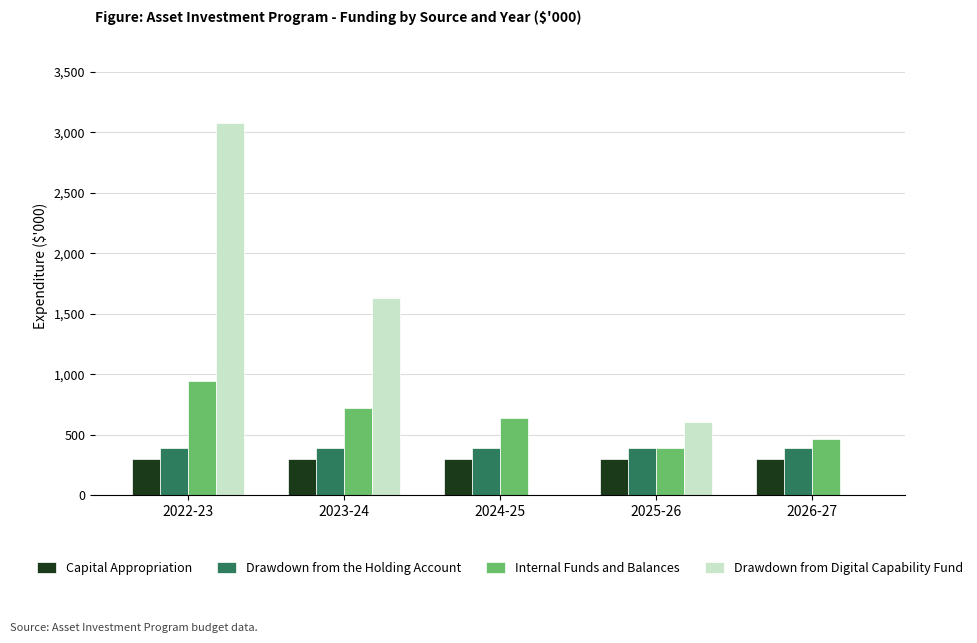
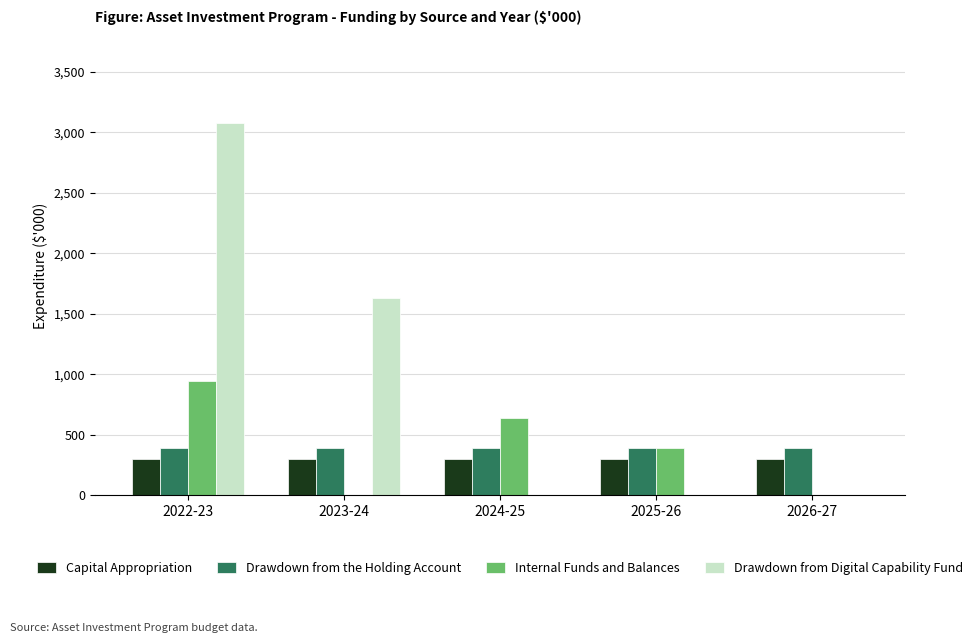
Internal Funds and Balances, 2023-24: 720 -> 0
Drawdown from Digital Capability Fund, 2025-26: 610 -> 0
Internal Funds and Balances, 2026-27: 470 -> 0
